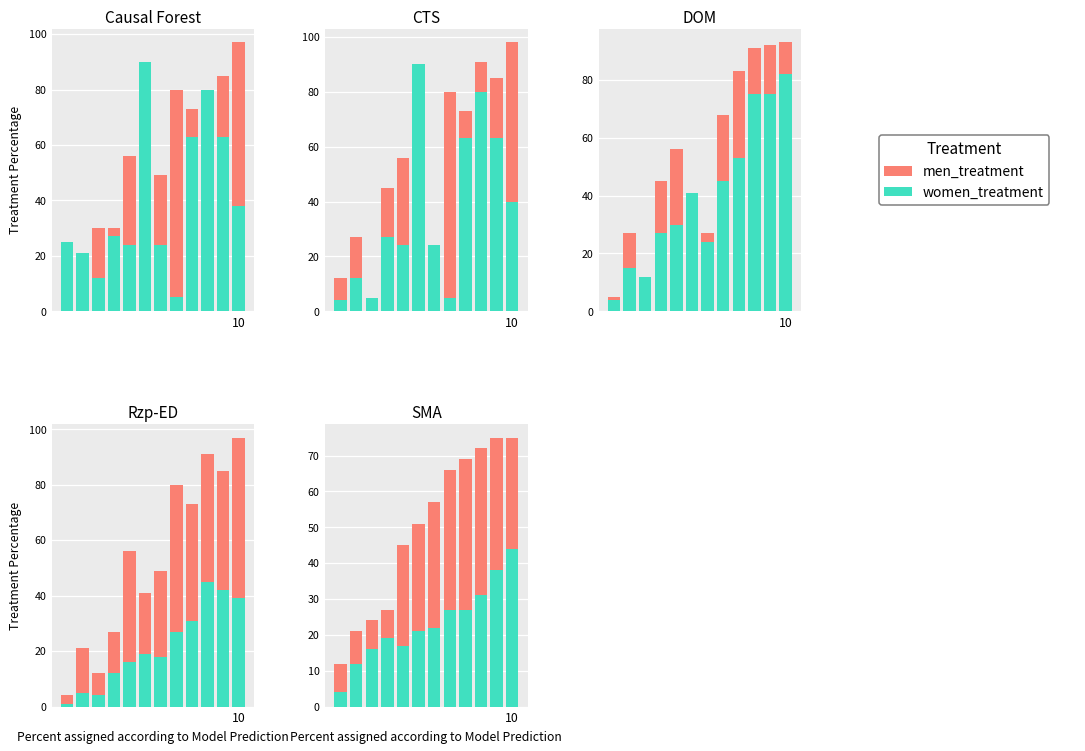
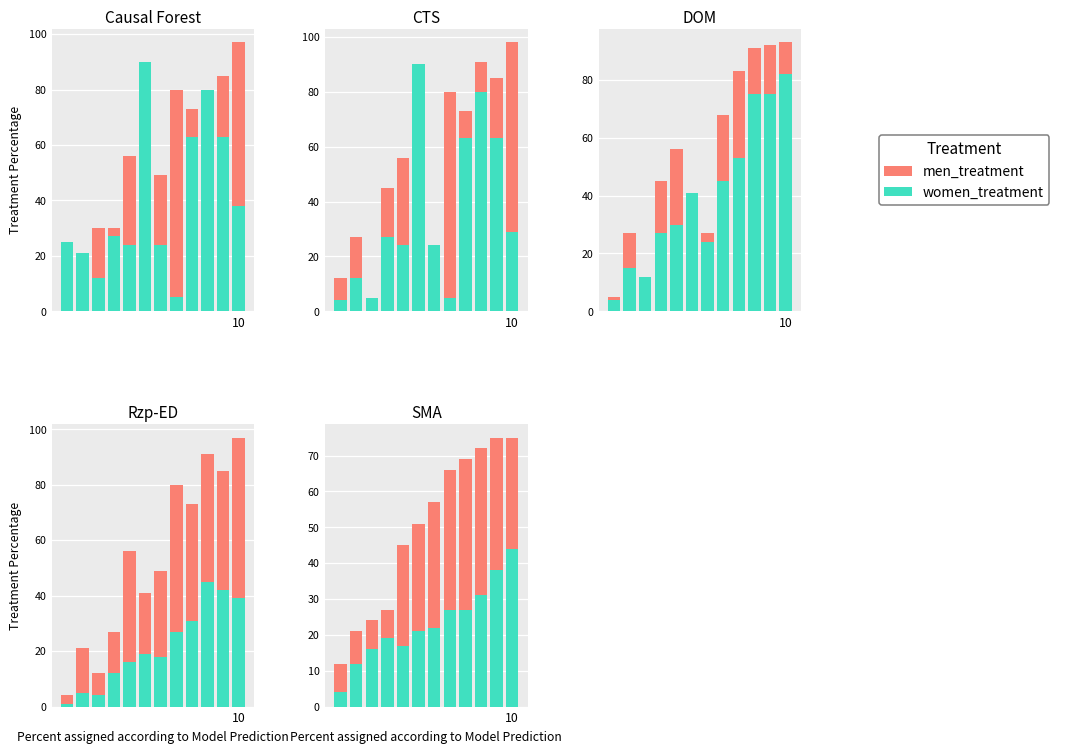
CTS, women_treatment, 10: 40 -> 29
